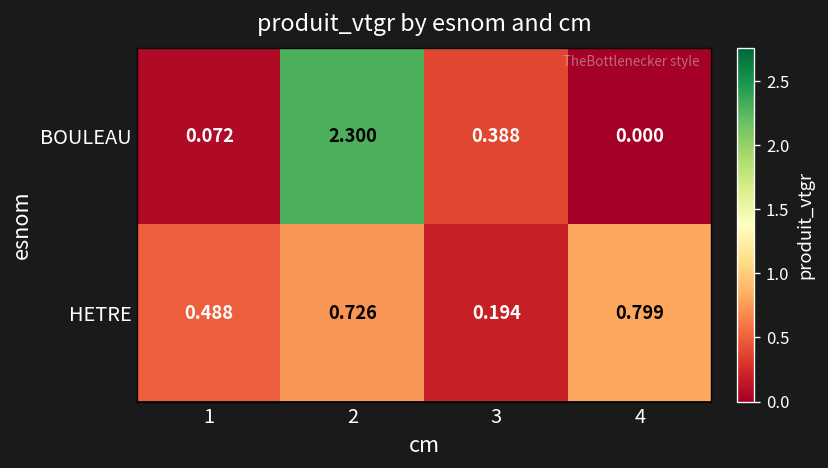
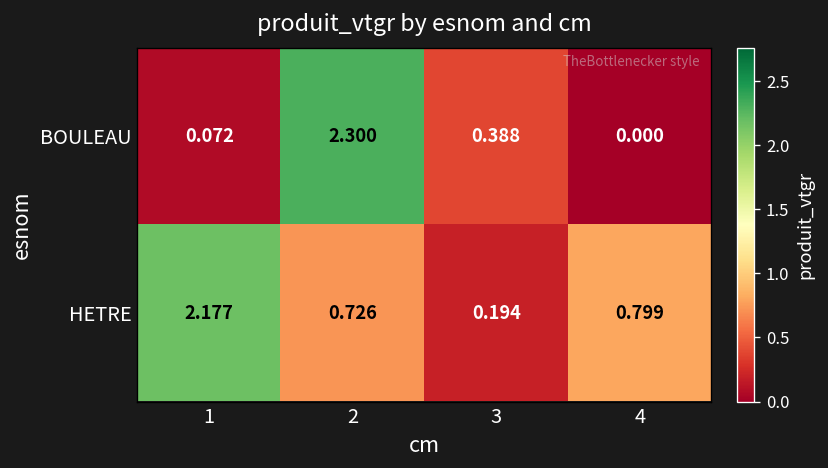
HETRE, 1: 0.488 -> 2.177
